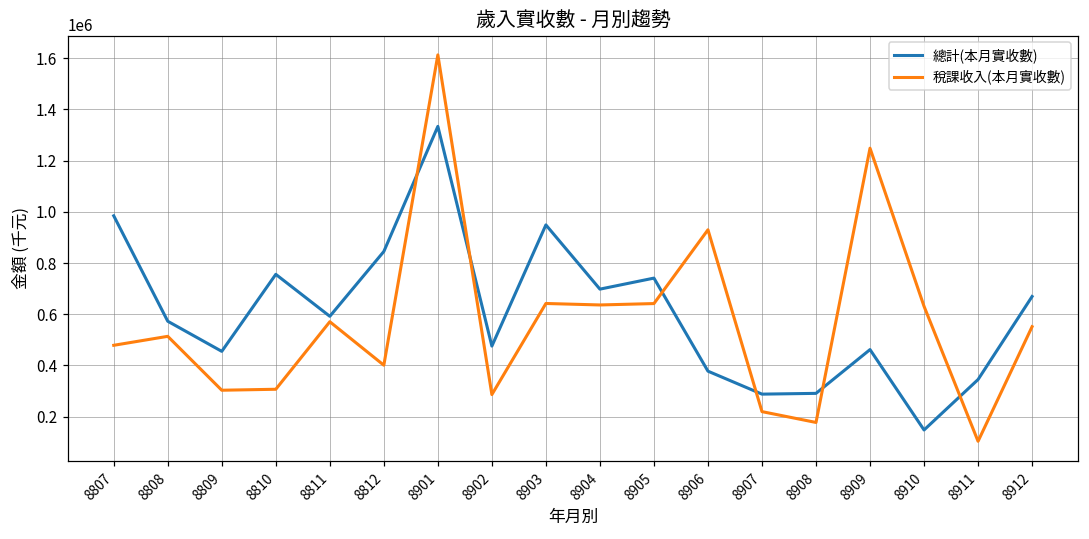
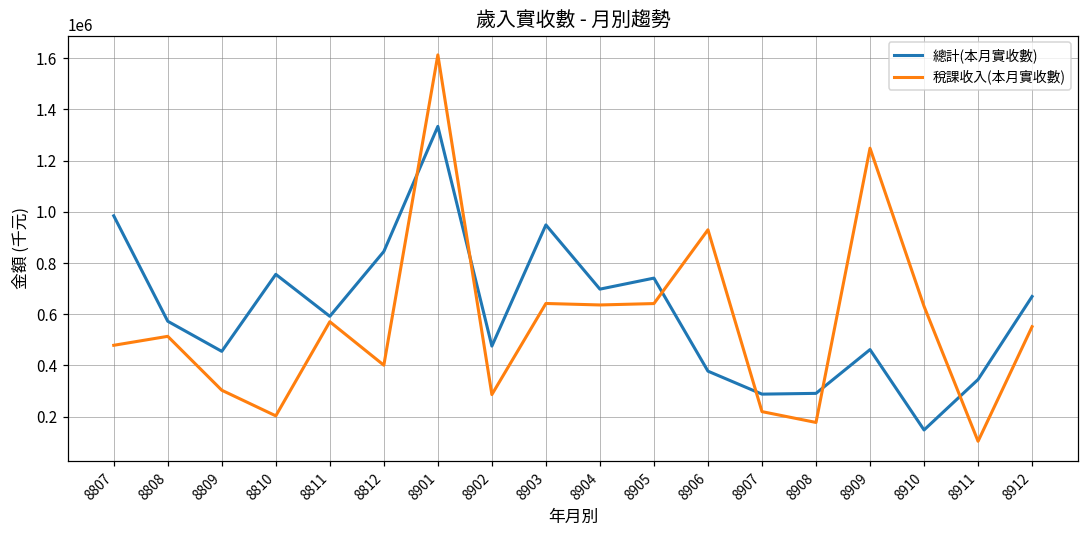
稅課收入(本月實收數), 8810: 310000 -> 200000
